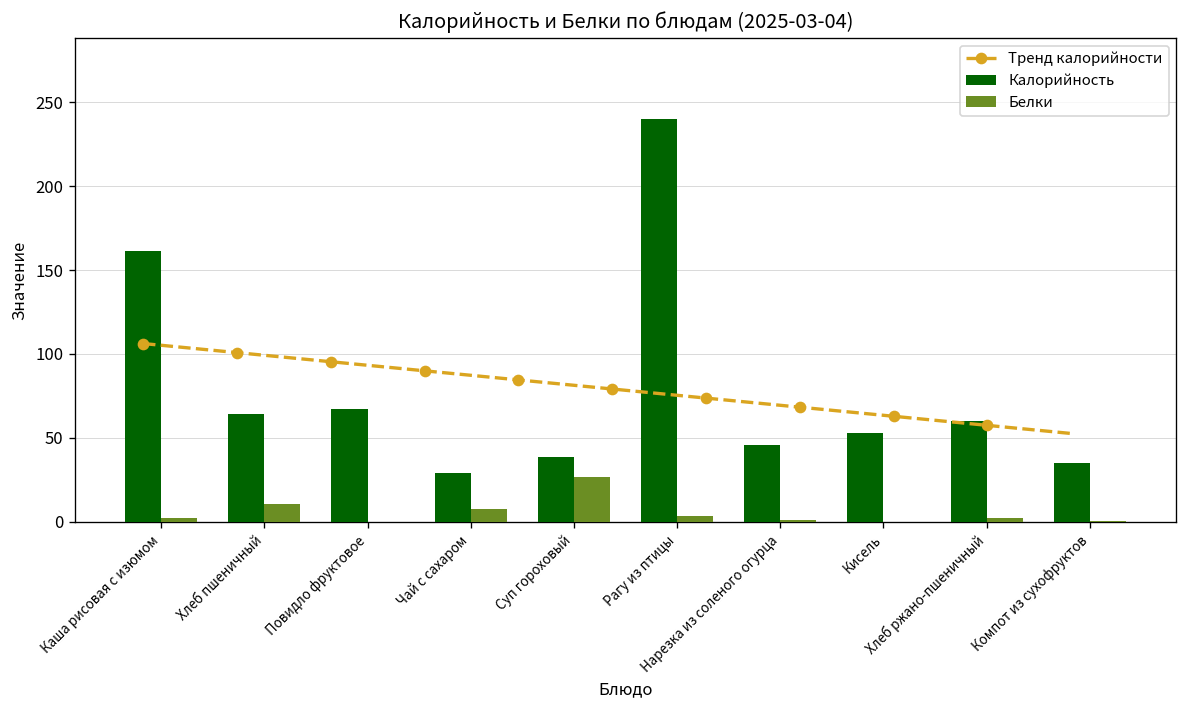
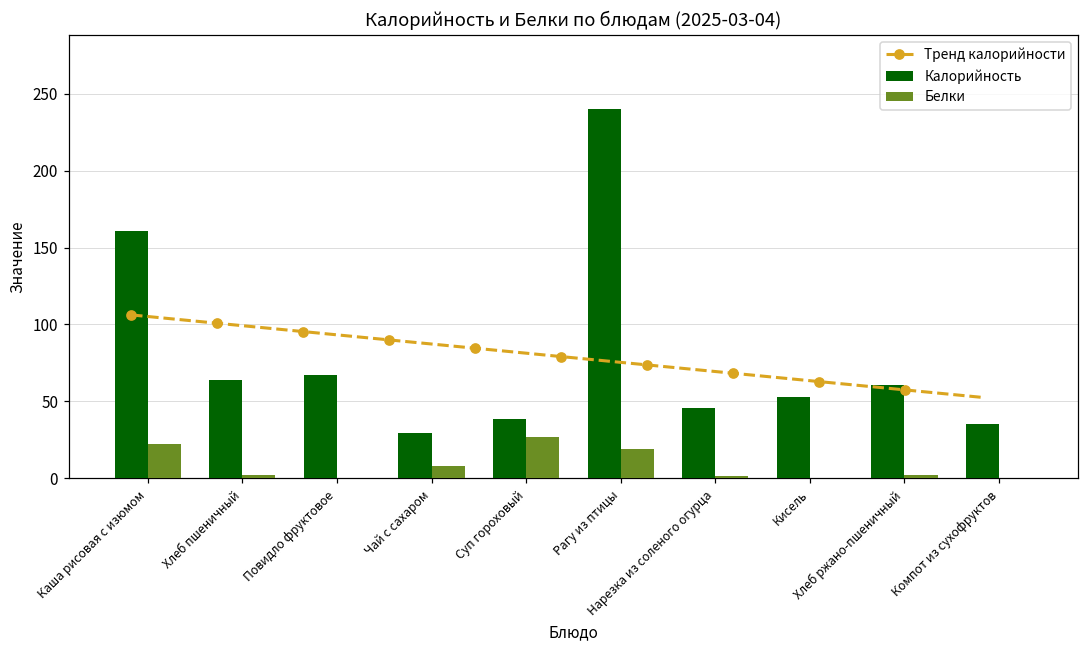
Белки, Каша рисовая с изюмом: 2 -> 23
Белки, Хлеб пшеничный: 11 -> 2
Белки, Рагу из птицы: 4 -> 19
